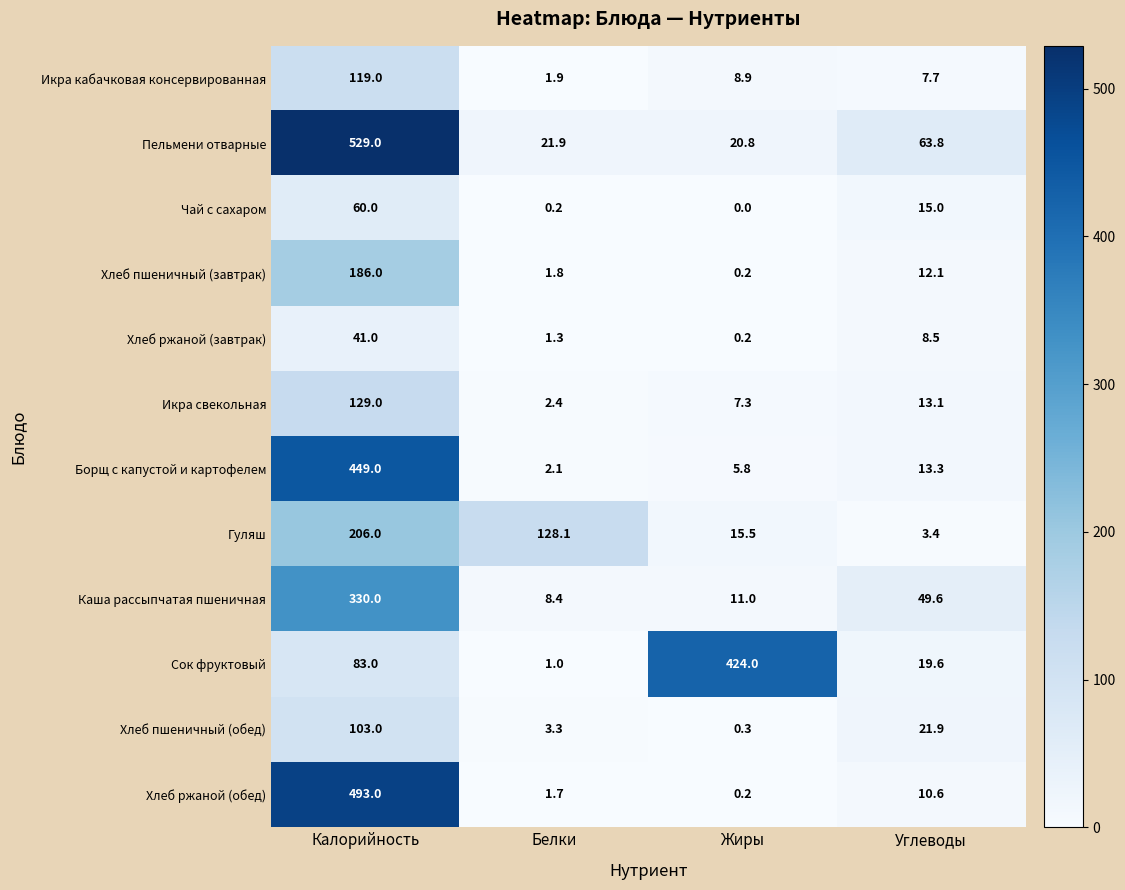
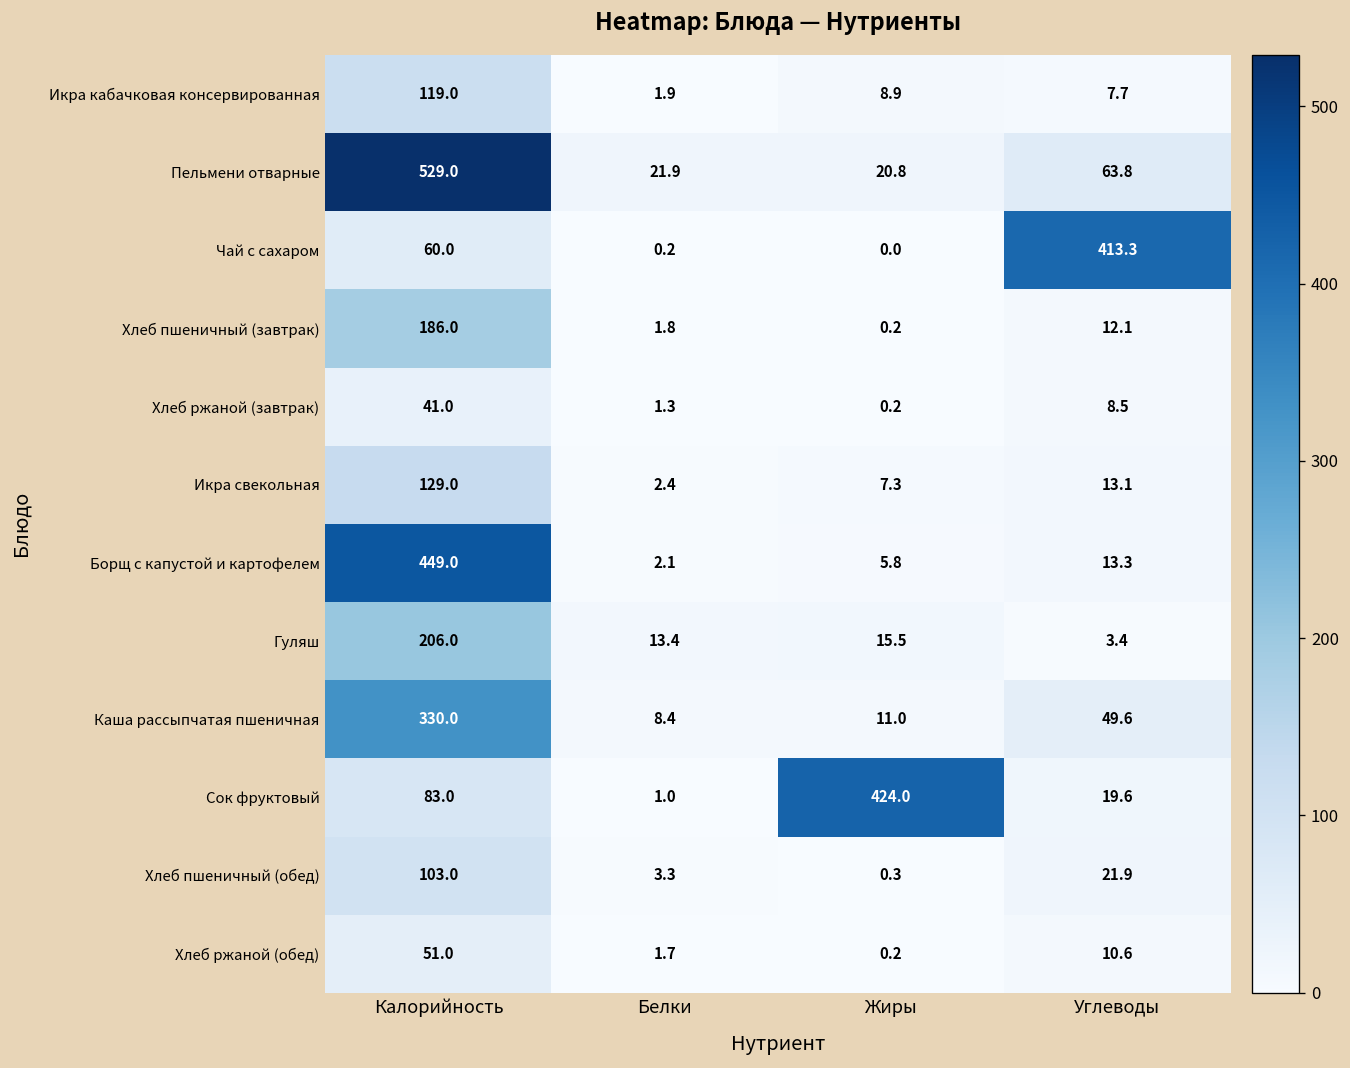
Чай с сахаром, Углеводы: 15.0 -> 413.3
Гуляш, Белки: 128.1 -> 13.4
Хлеб ржаной (обед), Калорийность: 493.0 -> 51.0
